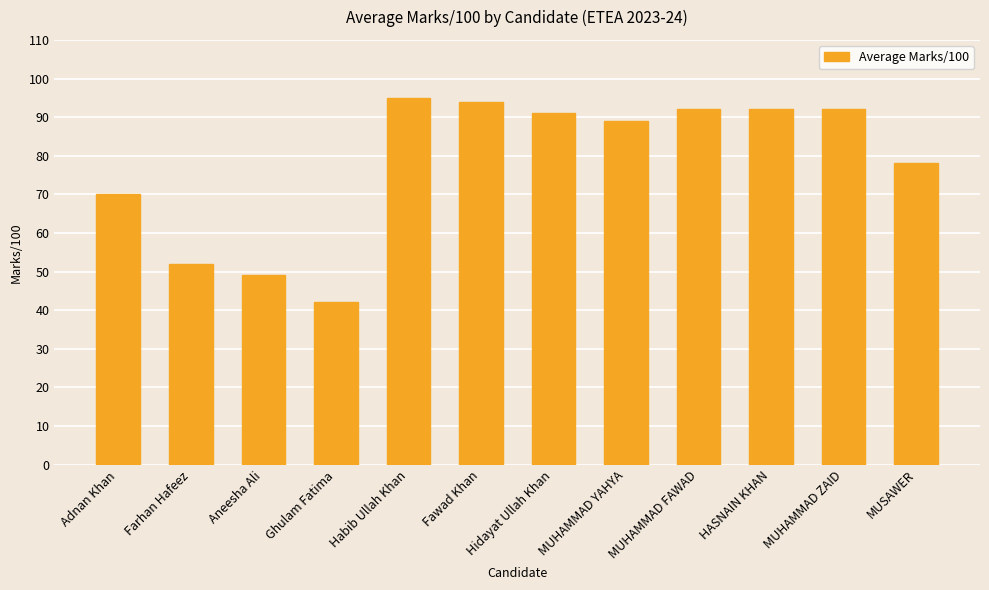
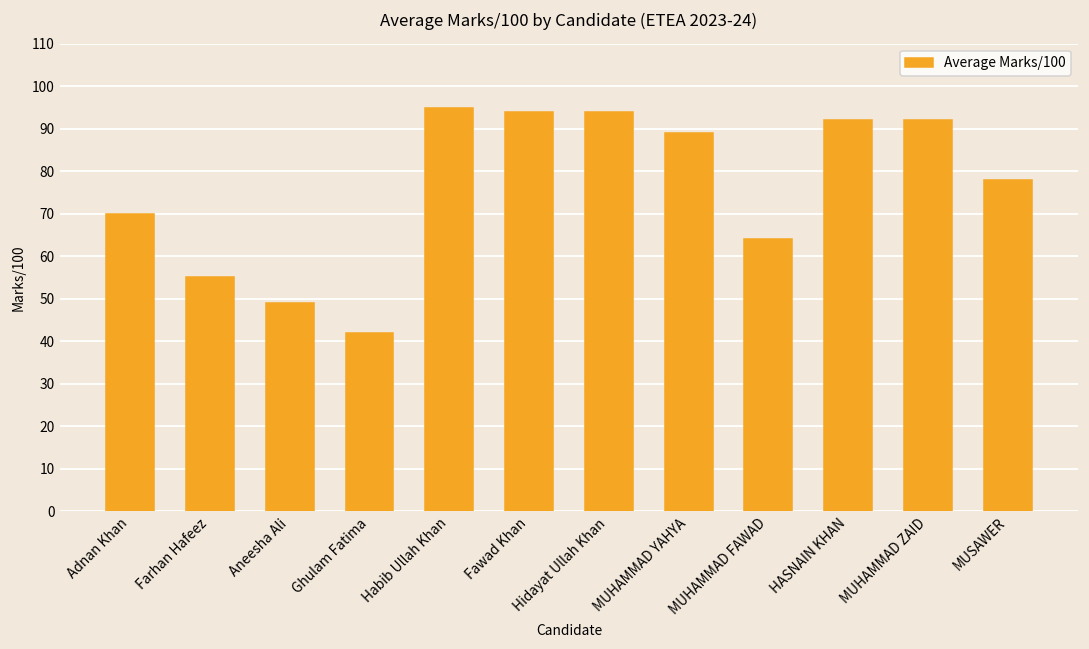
Farhan Hafeez: 52 -> 55
Hidayat Ullah Khan: 91 -> 94
MUHAMMAD FAWAD: 92 -> 64
